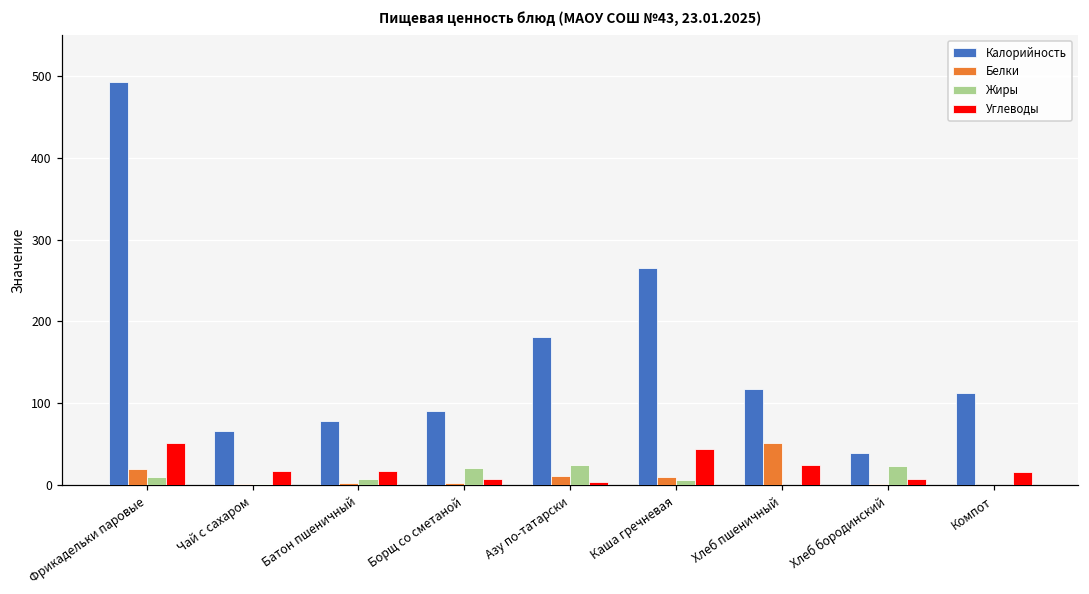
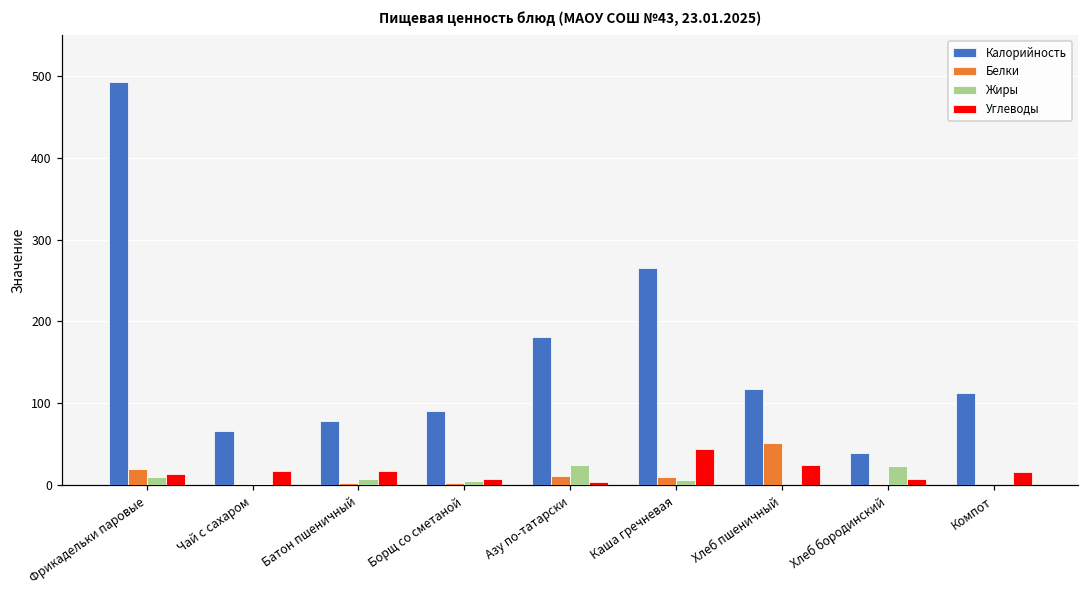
Углеводы, Фрикадельки паровые: 50 -> 10
Жиры, Борщ со сметаной: 20 -> 10
